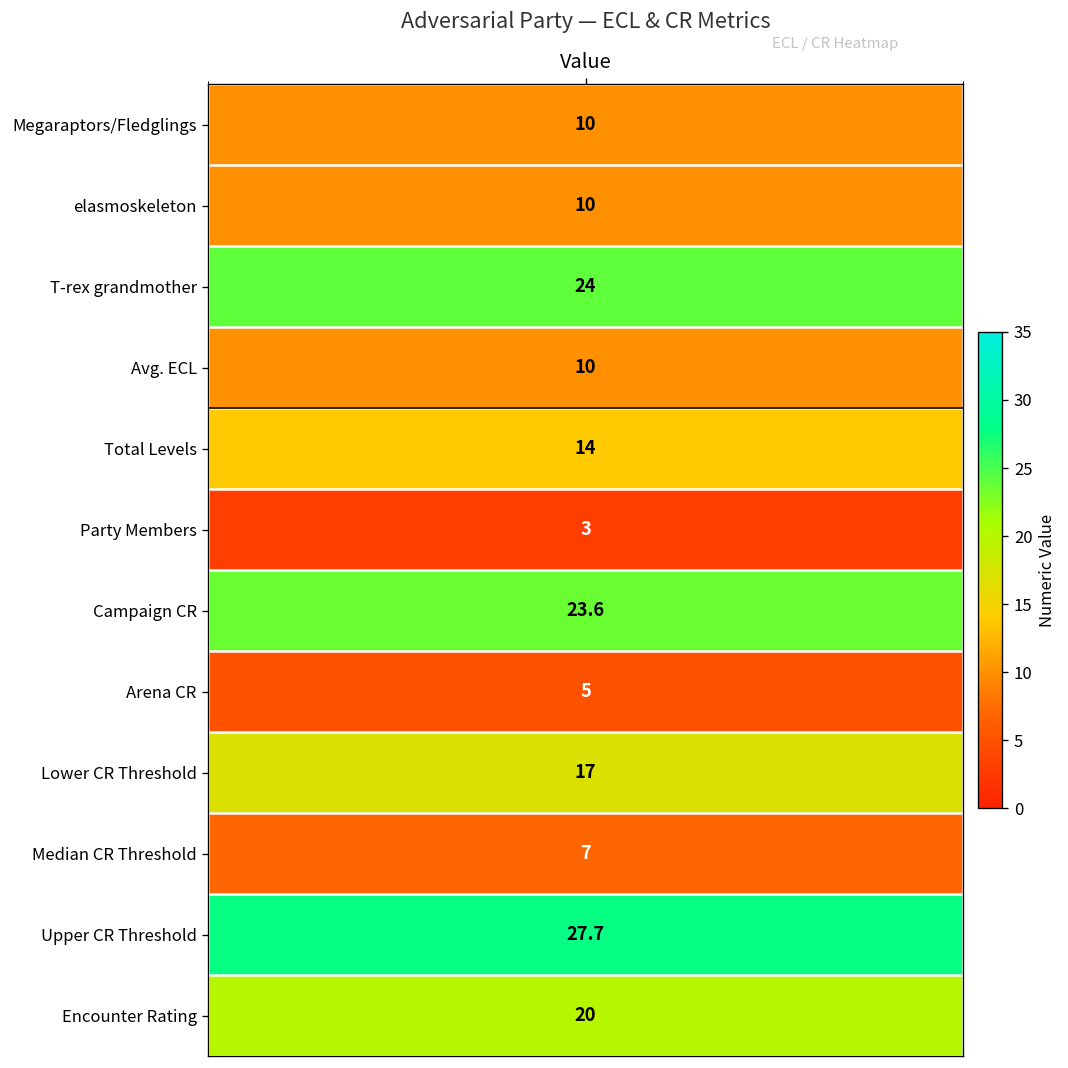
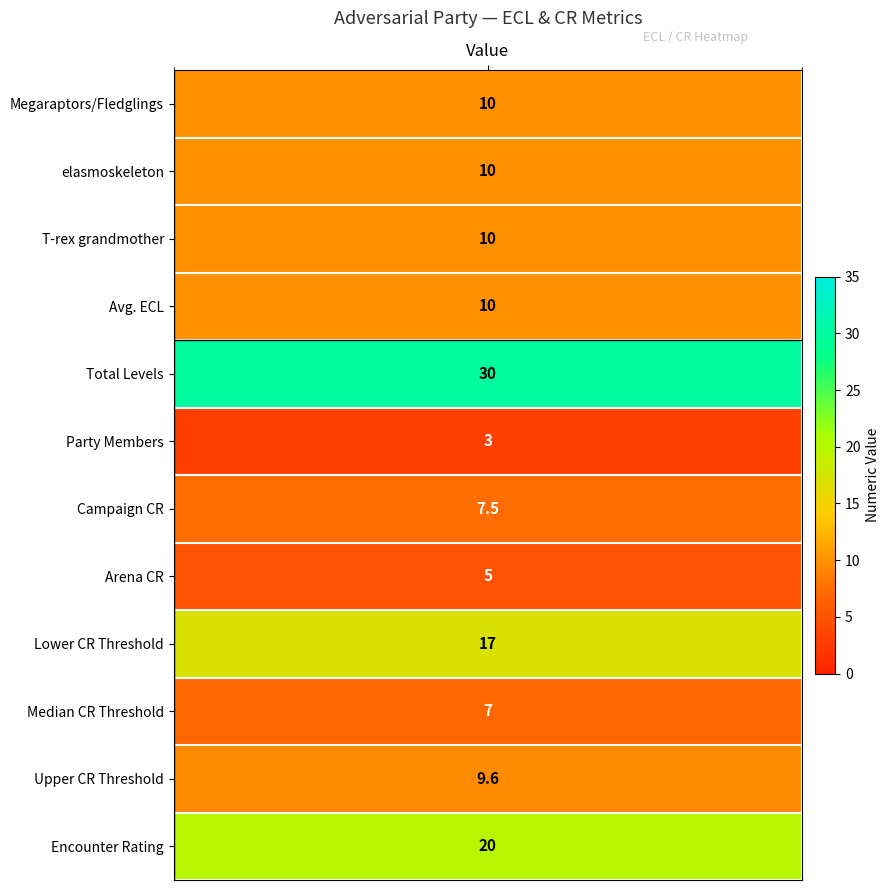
T-rex grandmother, Value: 24 -> 10
Total Levels, Value: 14 -> 30
Campaign CR, Value: 23.6 -> 7.5
Upper CR Threshold, Value: 27.7 -> 9.6
